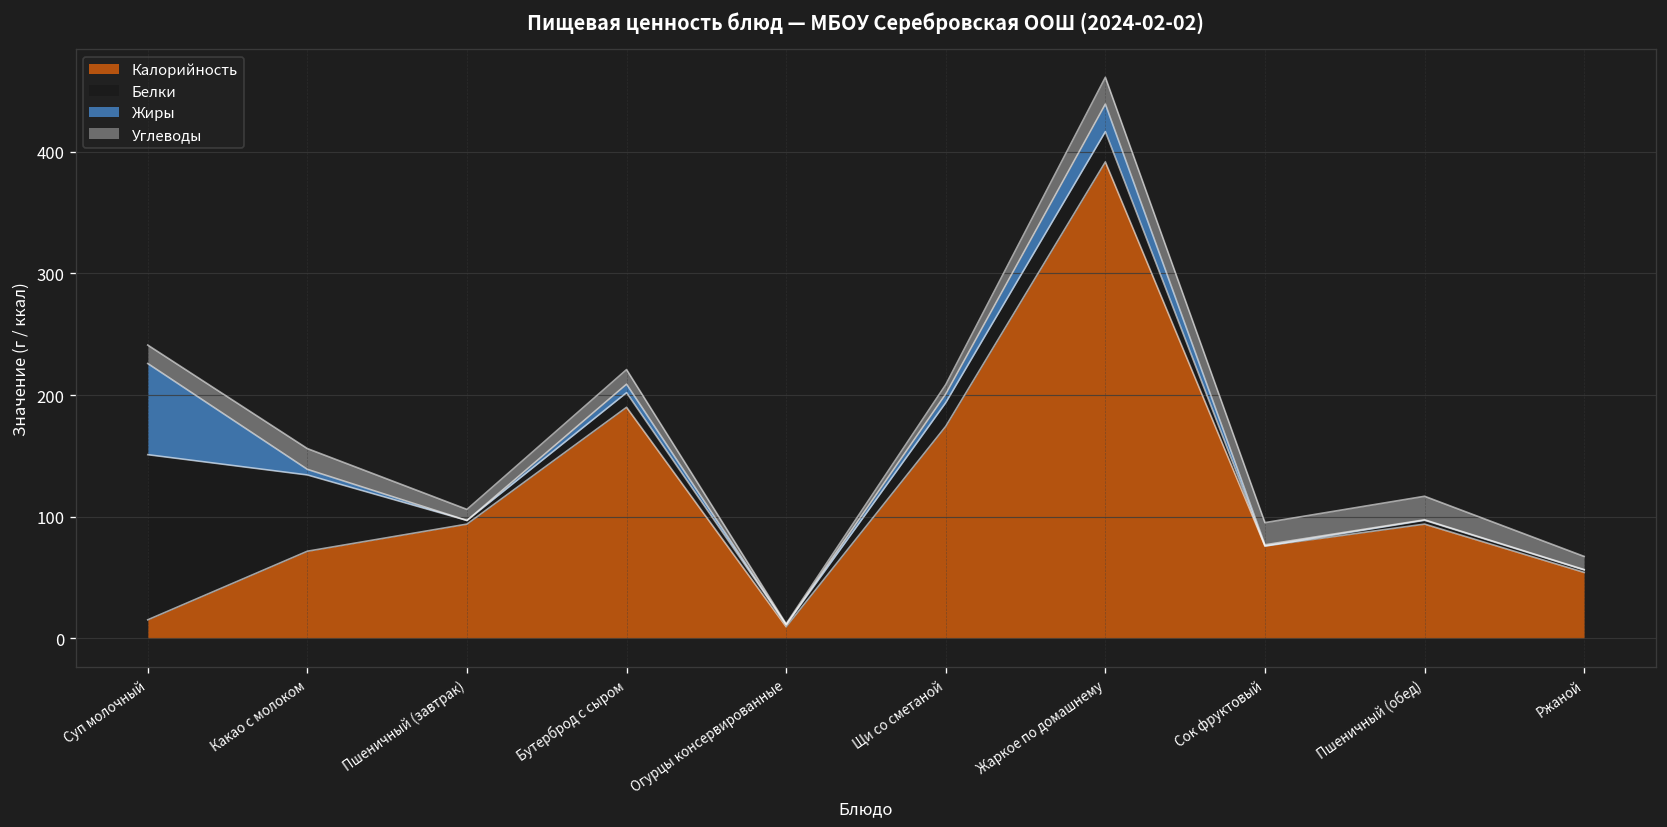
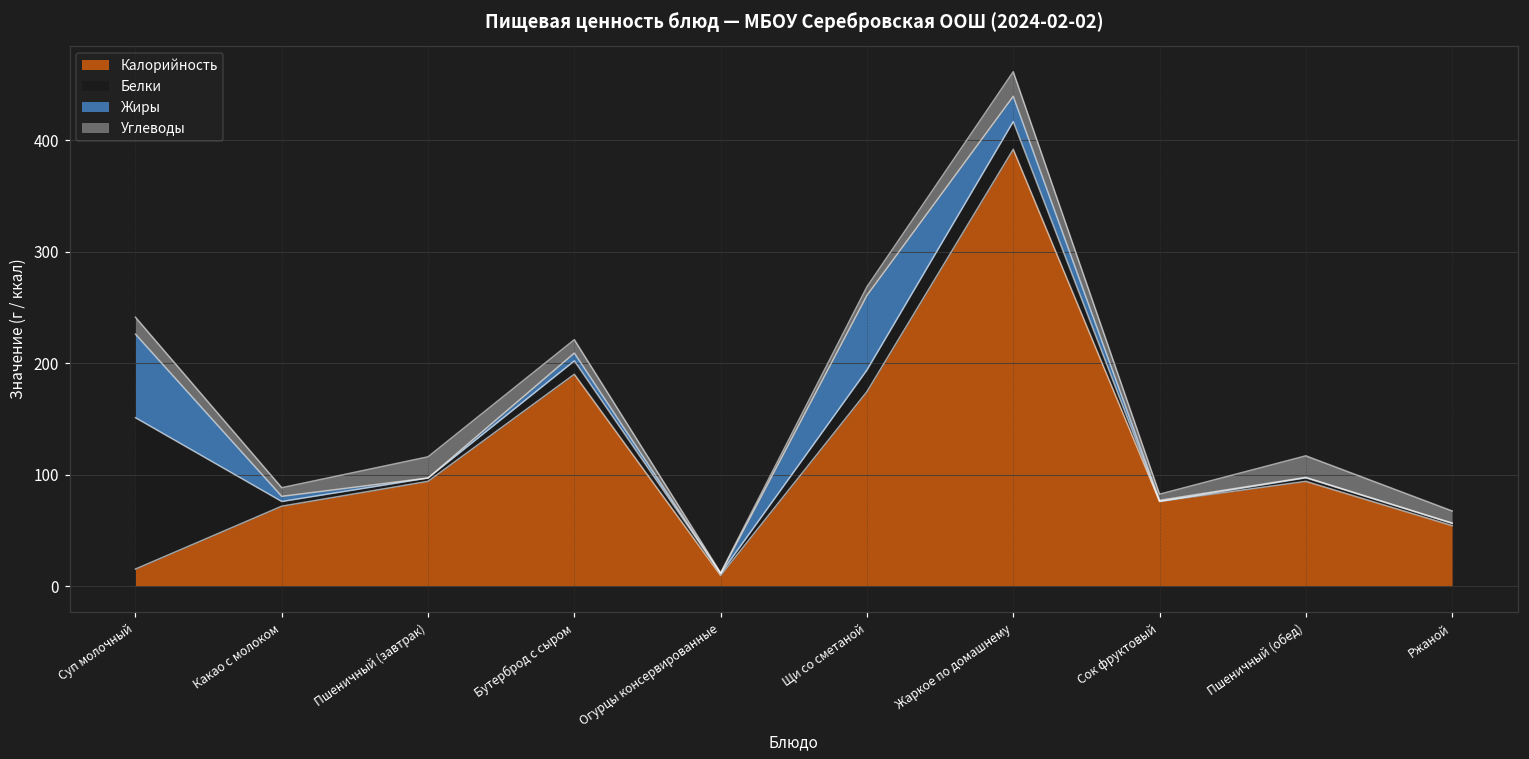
Белки, Какао с молоком: 63 -> 4
Углеводы, Какао с молоком: 17 -> 8
Углеводы, Пшеничный (завтрак): 9 -> 19
Жиры, Щи со сметаной: 7 -> 67
Углеводы, Сок фруктовый: 18 -> 6
